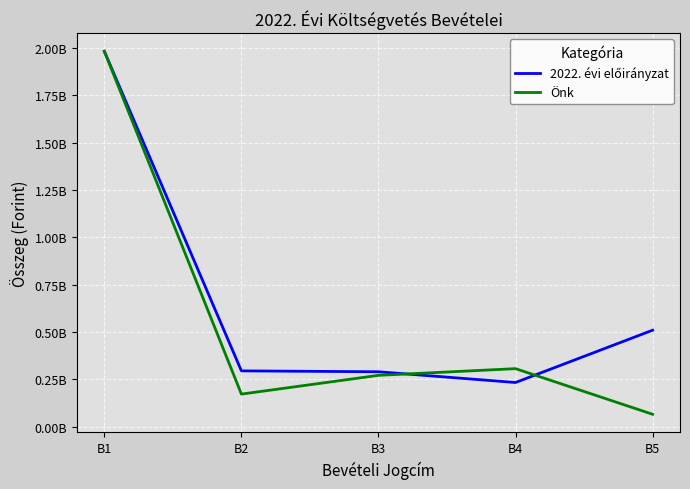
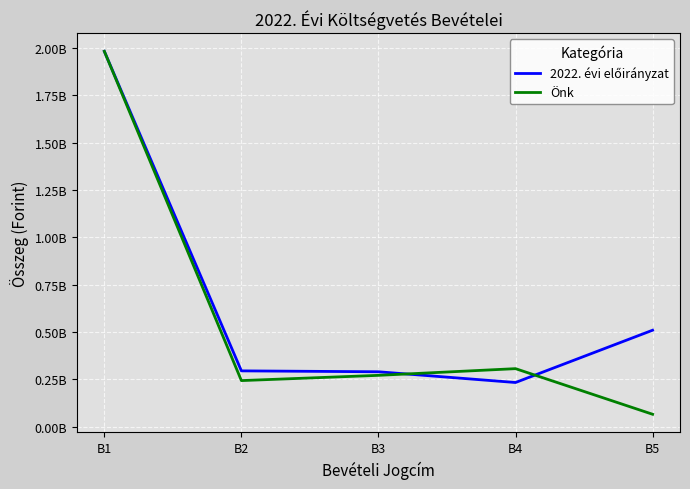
Önk, B2: 170000000 -> 240000000
